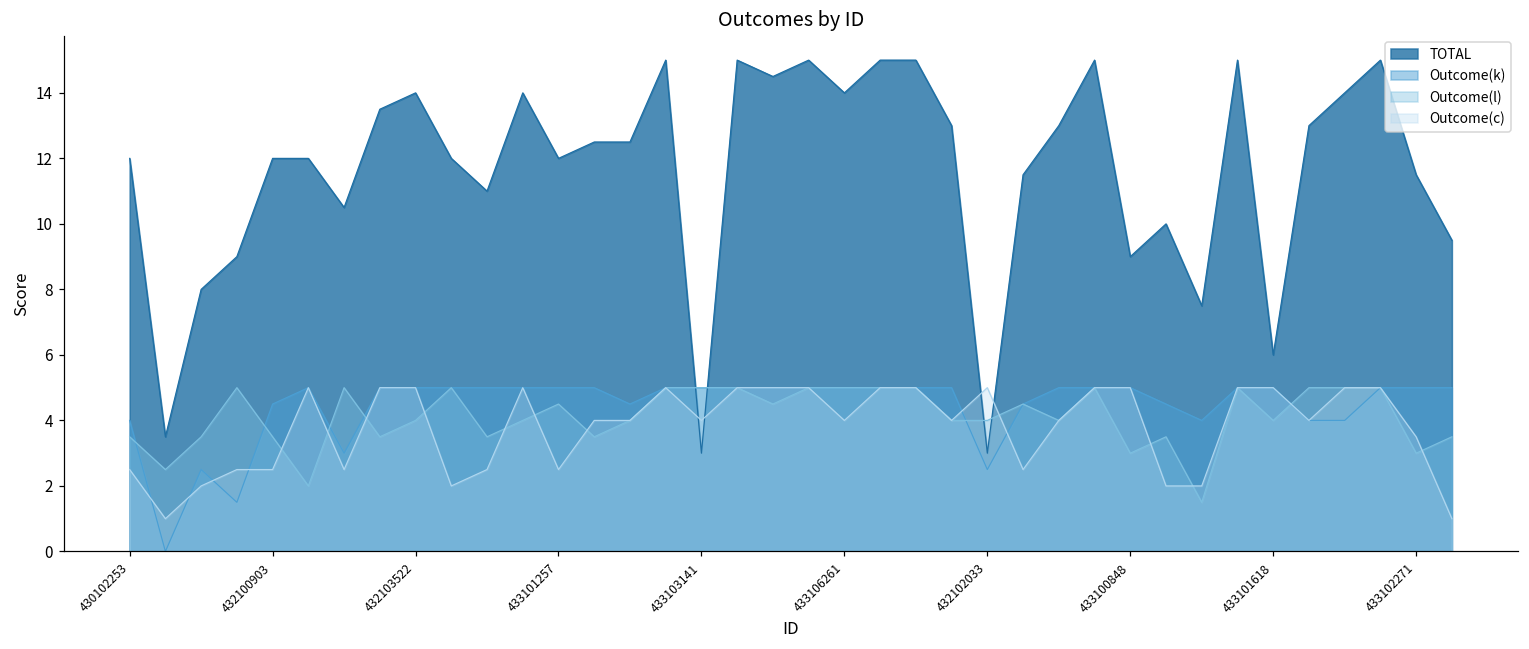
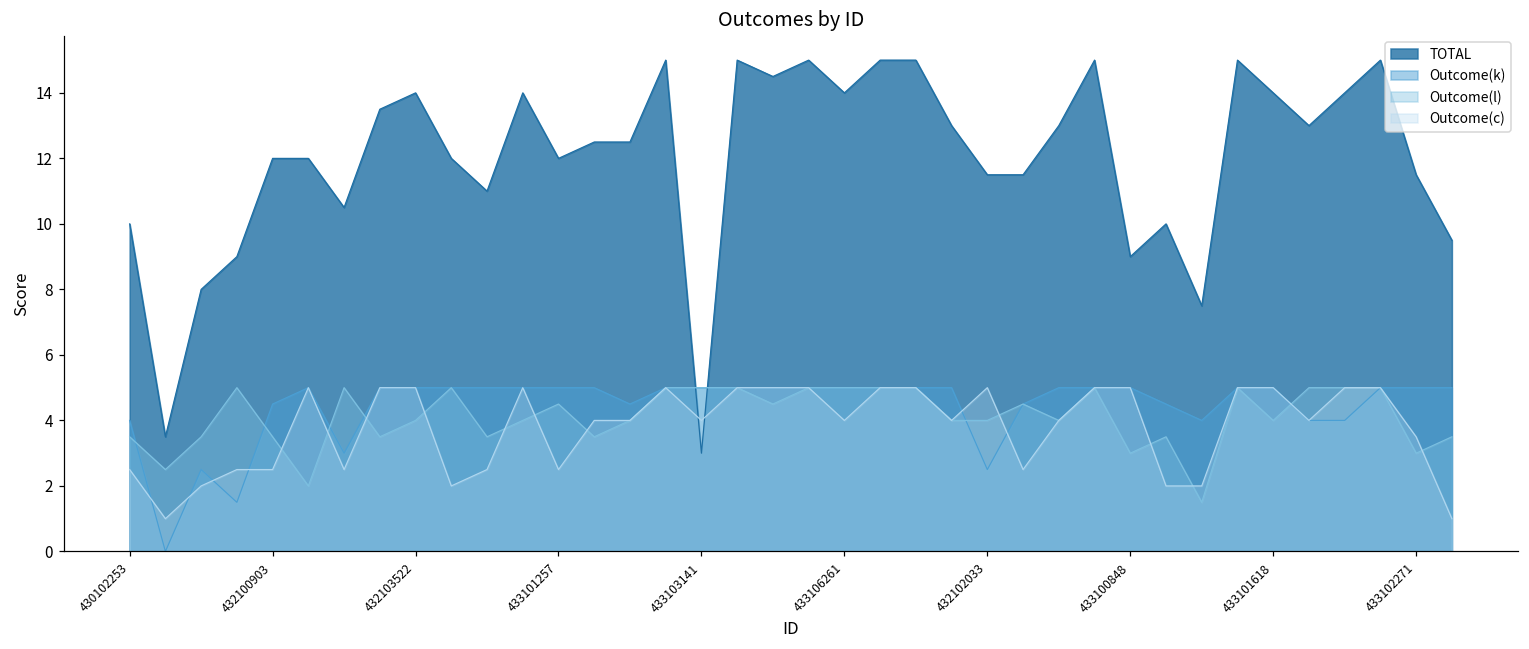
TOTAL, 430102253: 12 -> 10
TOTAL, 432102033: 3.0 -> 11.5
TOTAL, 433101618: 6 -> 14
